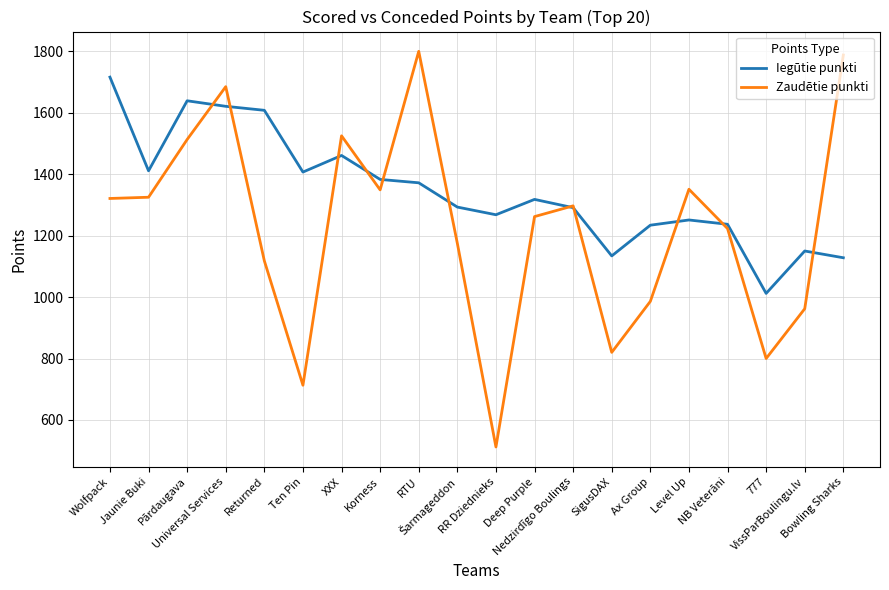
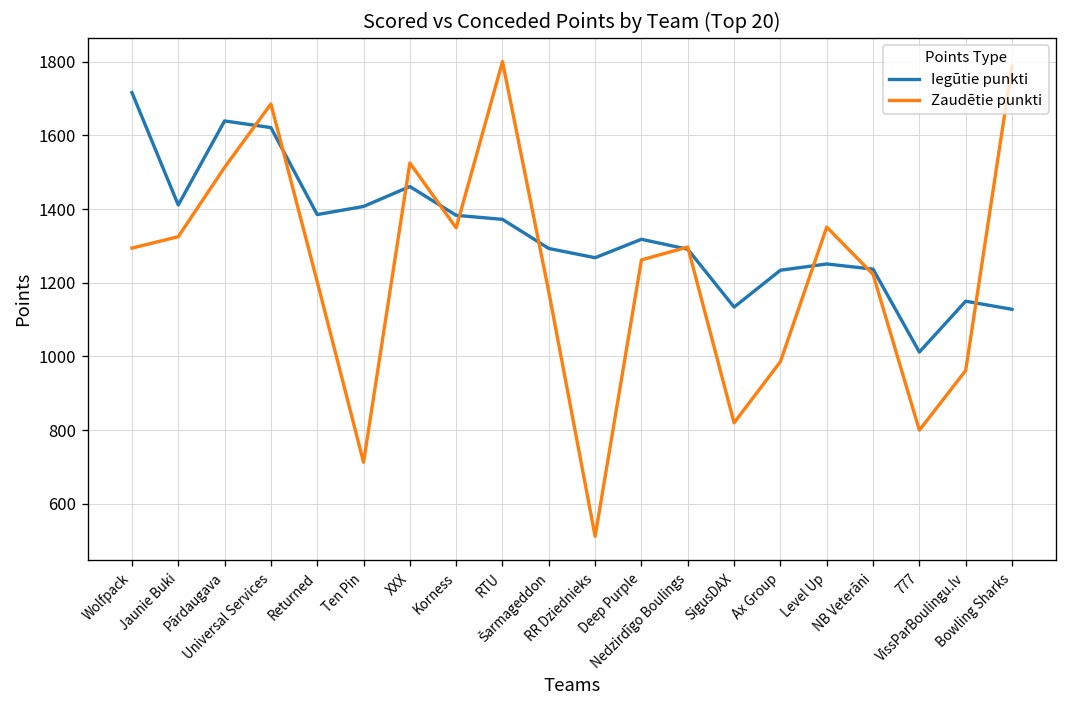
Zaudētie punkti, Wolfpack: 1320 -> 1290
Iegūtie punkti, Returned: 1610 -> 1390
Zaudētie punkti, Returned: 1120 -> 1200
